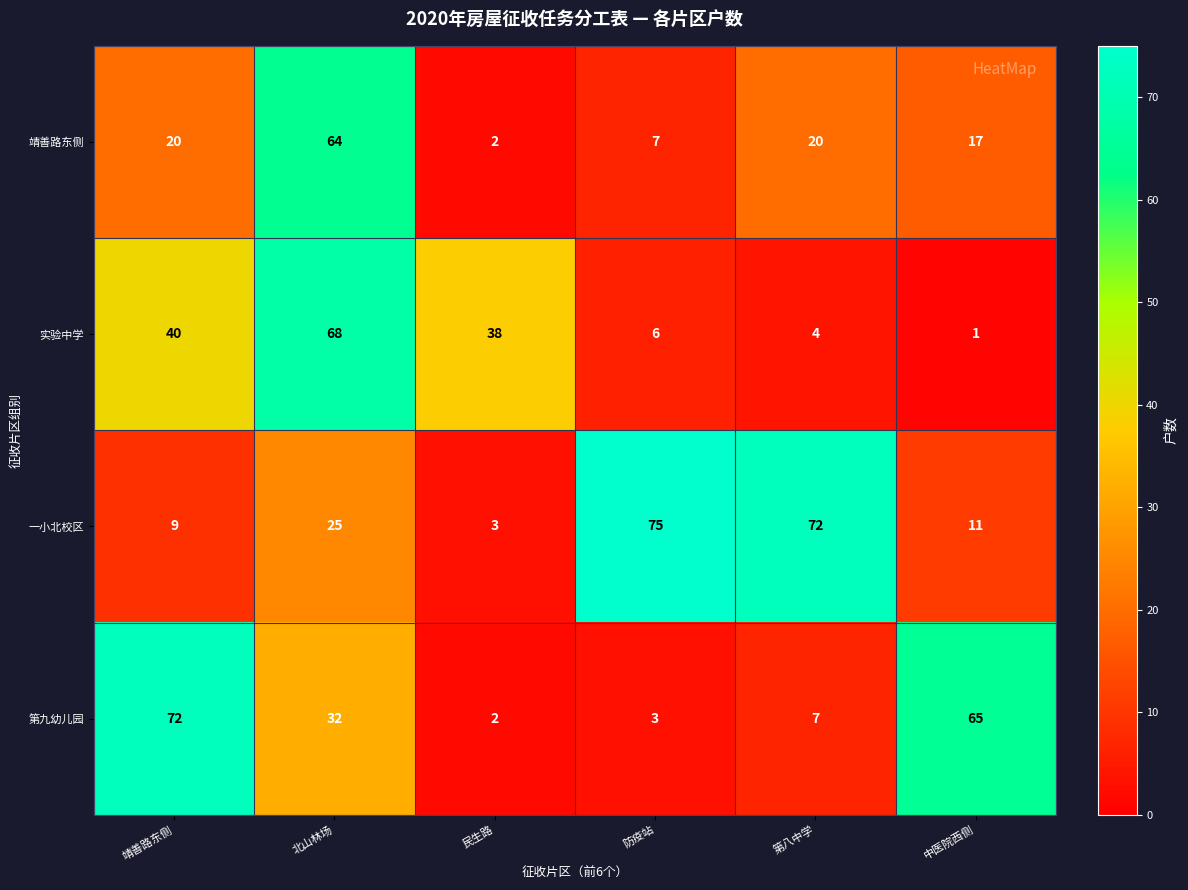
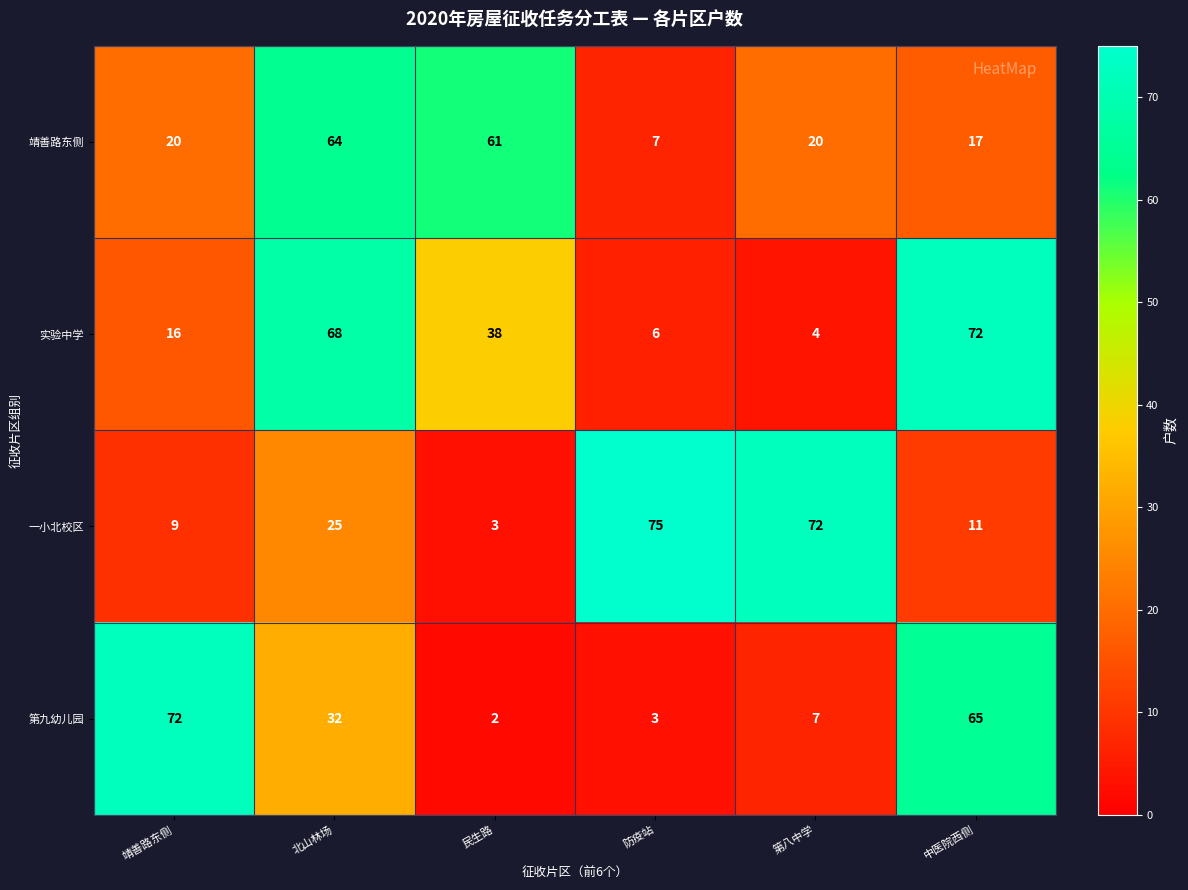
靖善路东侧, 民生路: 2 -> 61
实验中学, 靖善路东侧: 40 -> 16
实验中学, 中医院西侧: 1 -> 72
